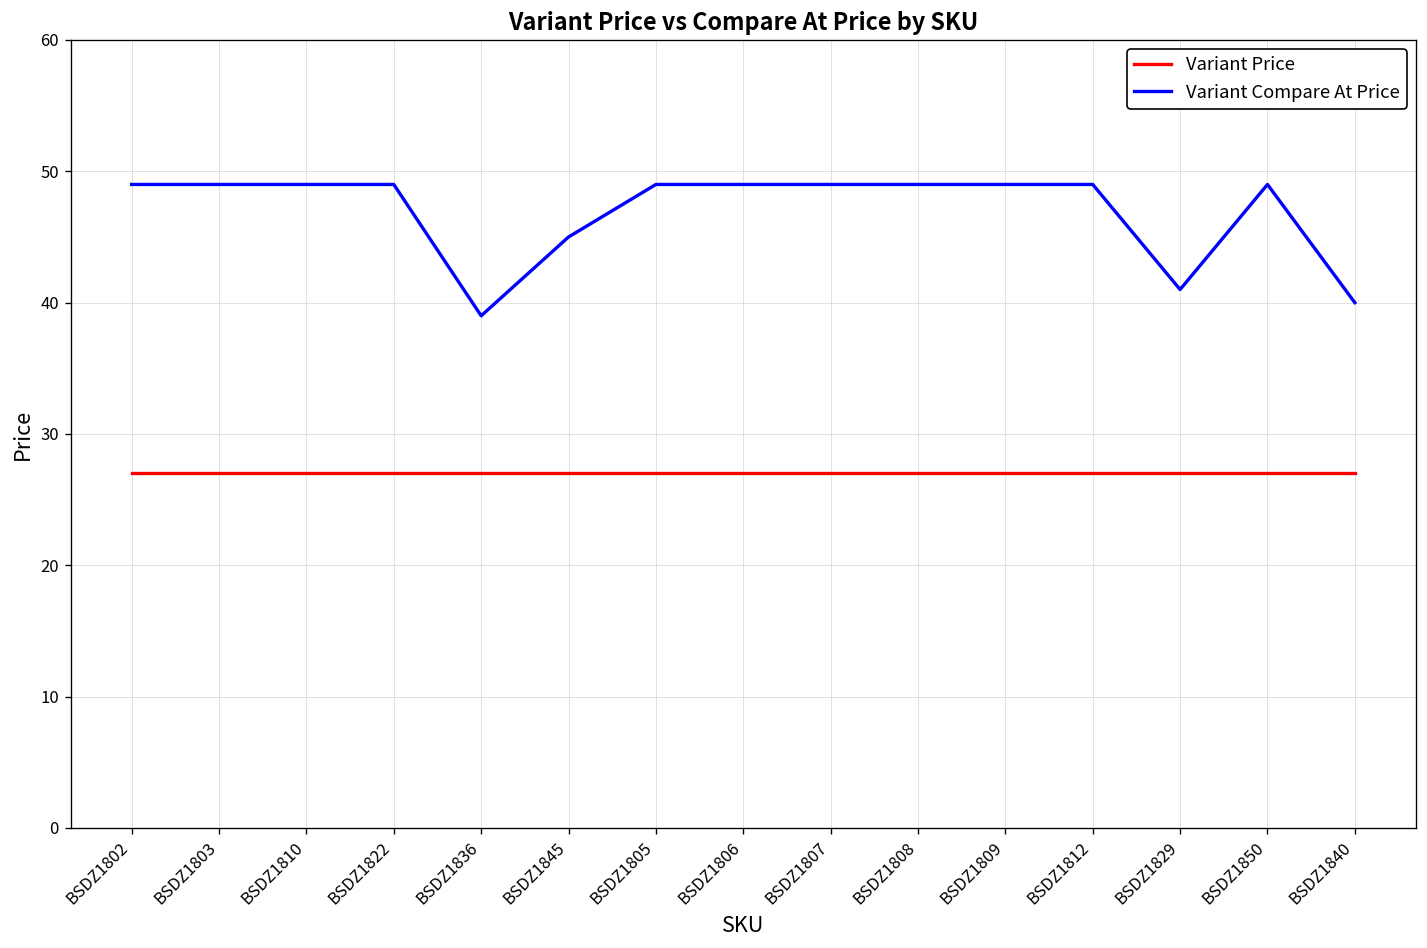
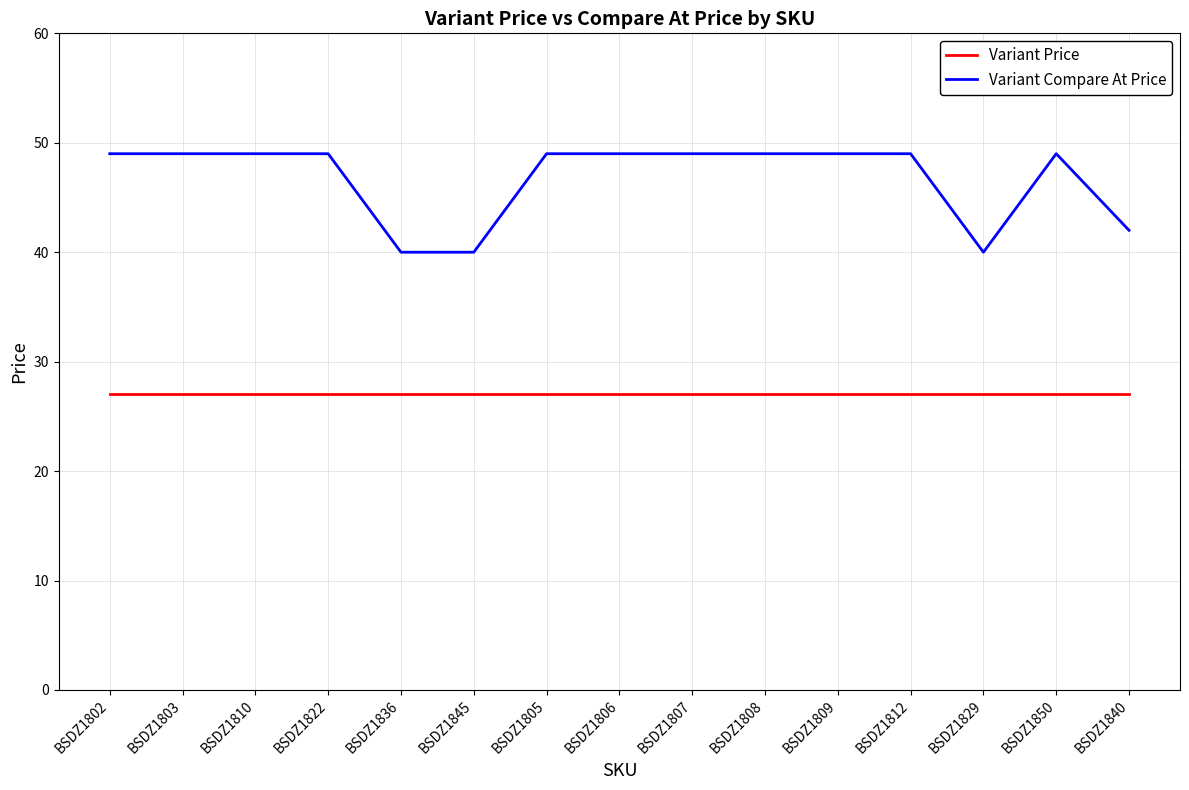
Variant Compare At Price, BSDZ1836: 39 -> 40
Variant Compare At Price, BSDZ1845: 45 -> 40
Variant Compare At Price, BSDZ1829: 41 -> 40
Variant Compare At Price, BSDZ1840: 40 -> 42
